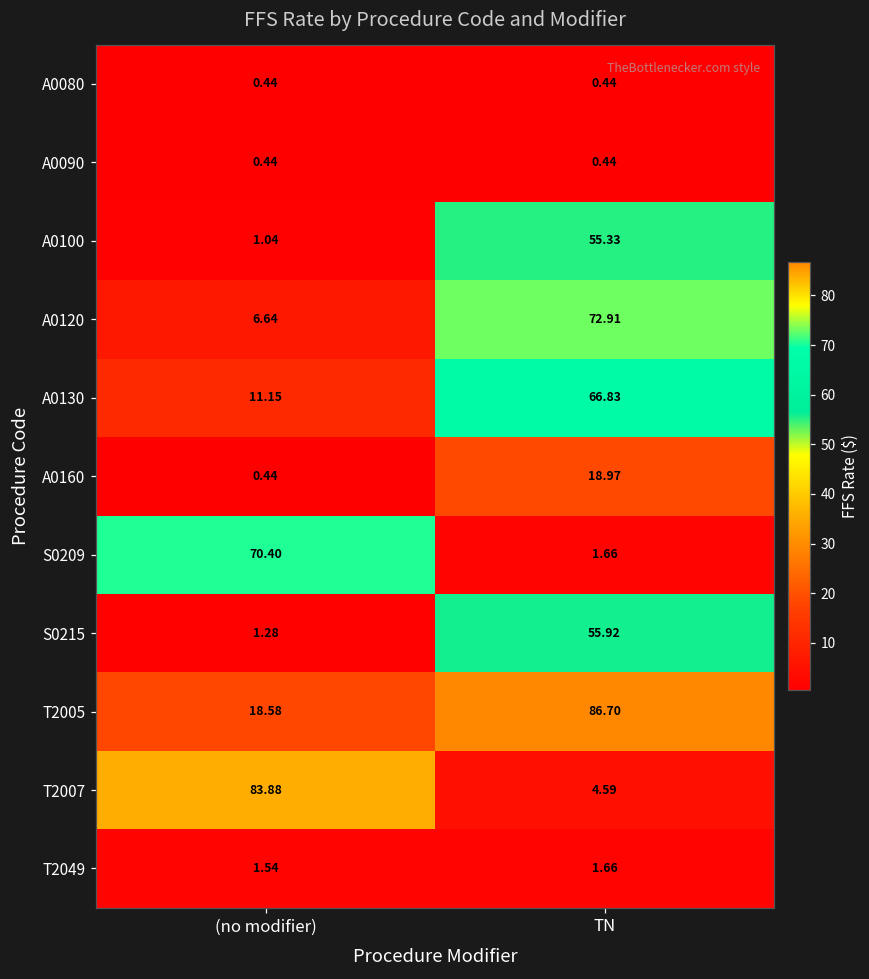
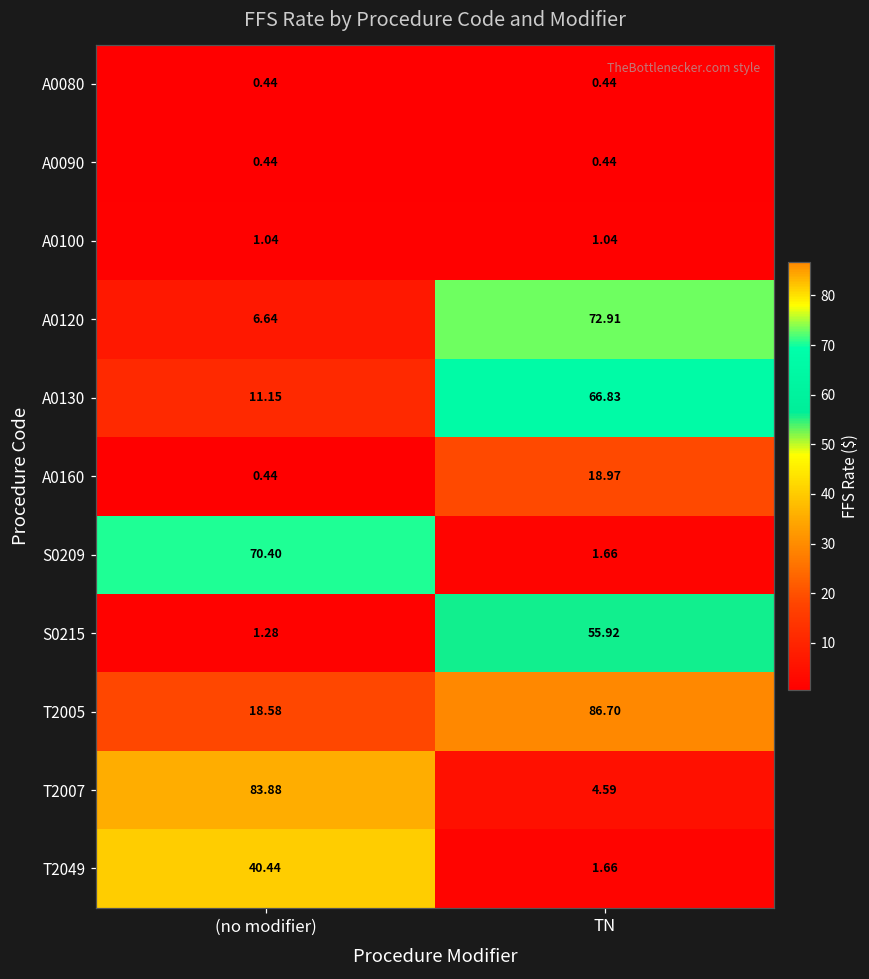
A0100, TN: 55.33 -> 1.04
T2049, (no modifier): 1.54 -> 40.44
